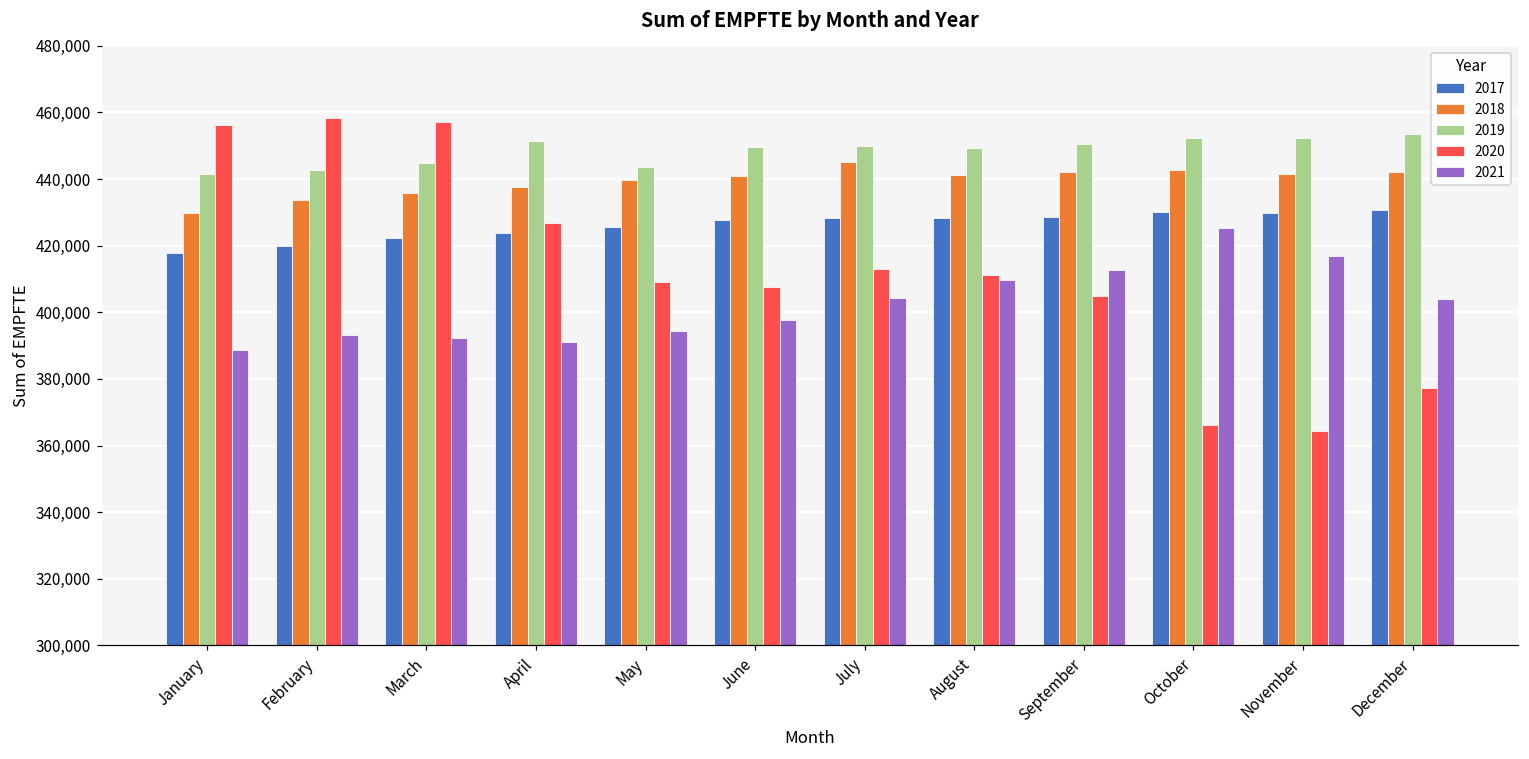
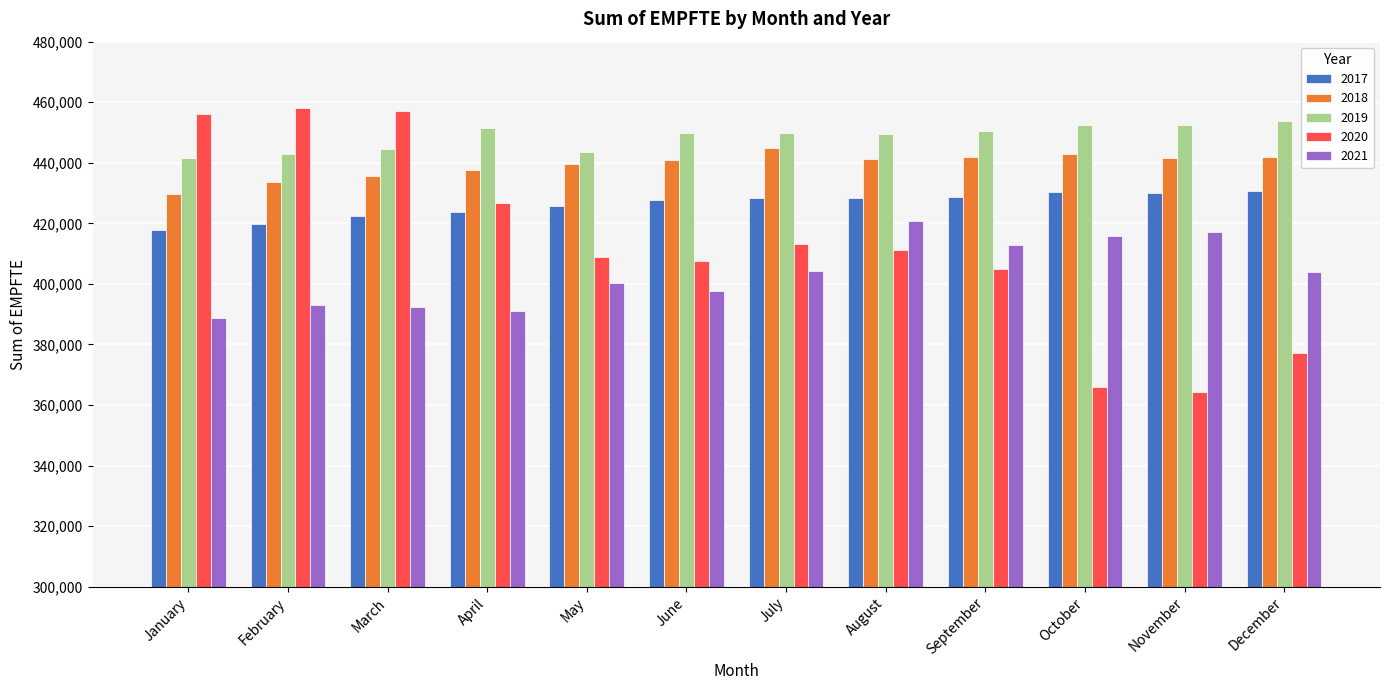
2021, May: 394,000 -> 400,000
2021, August: 410,000 -> 421,000
2021, October: 425,000 -> 416,000
